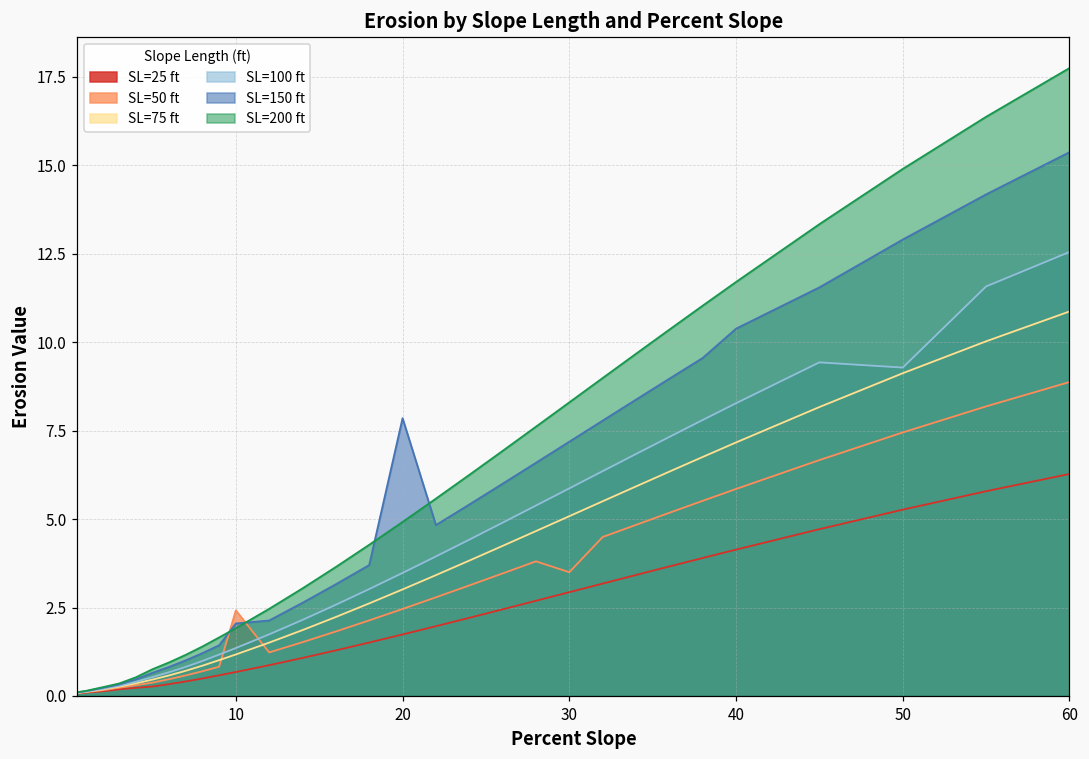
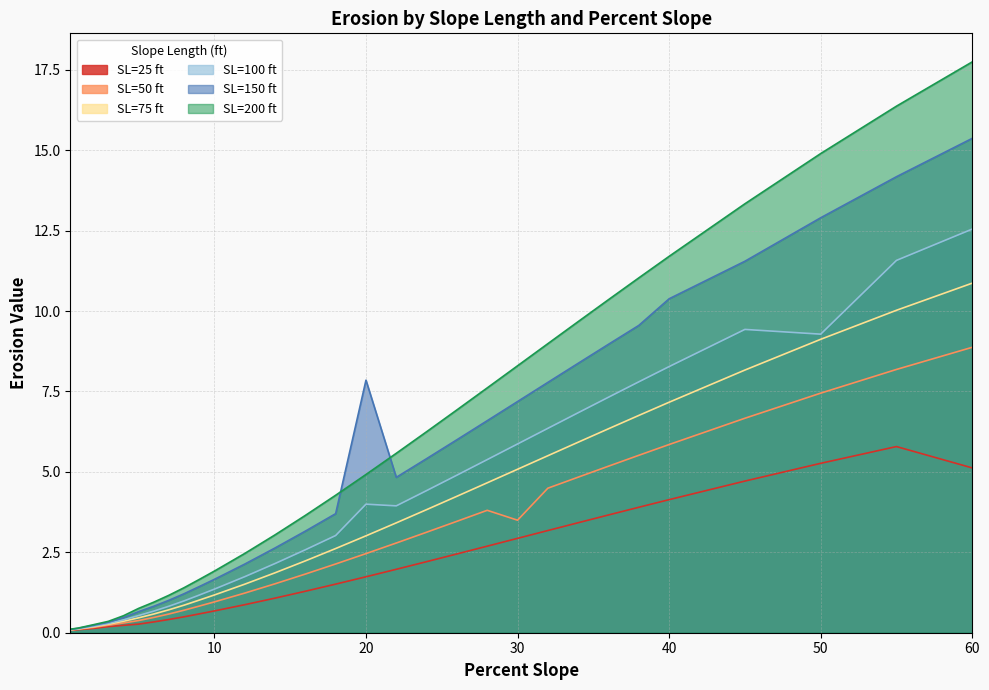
SL=50 ft, 10: 2.4 -> 1.0
SL=150 ft, 10: 2.0 -> 1.7
SL=100 ft, 20: 3.5 -> 4.0
SL=25 ft, 60: 6.3 -> 5.1
